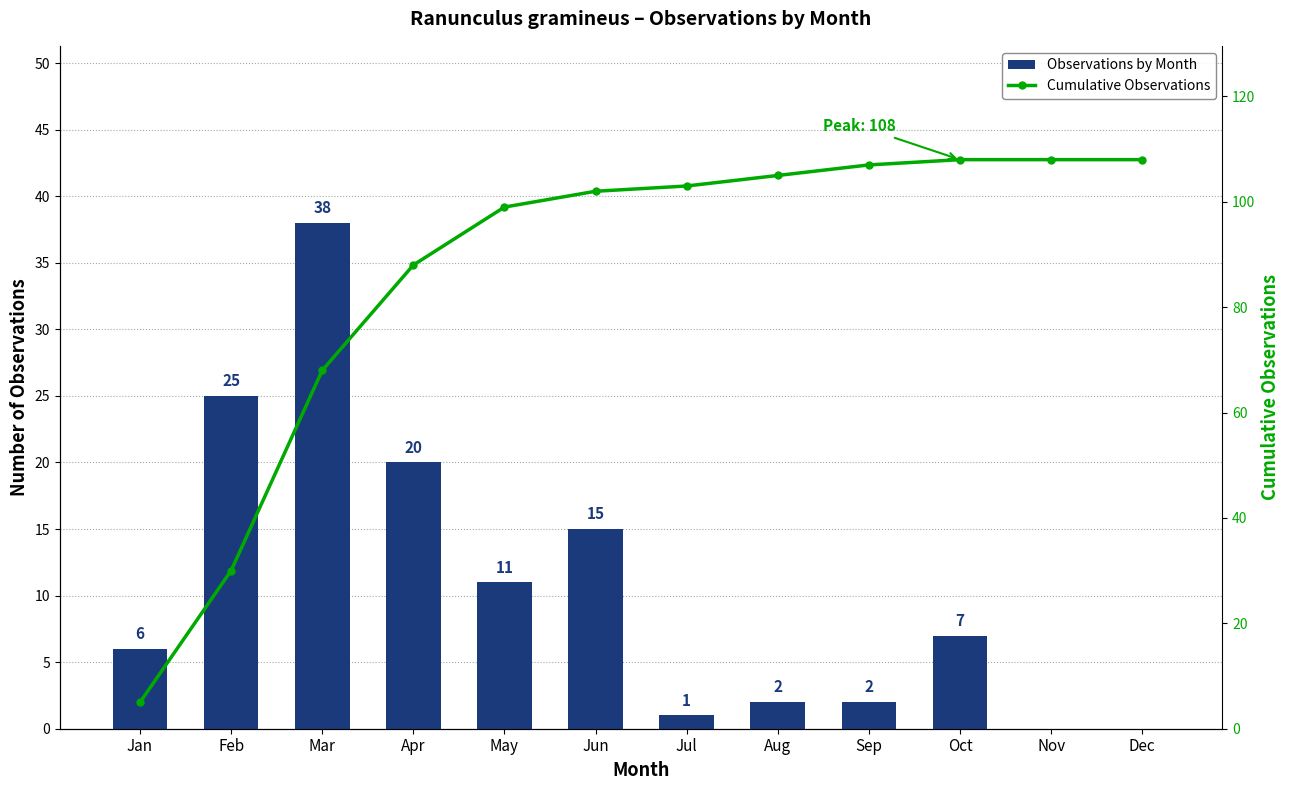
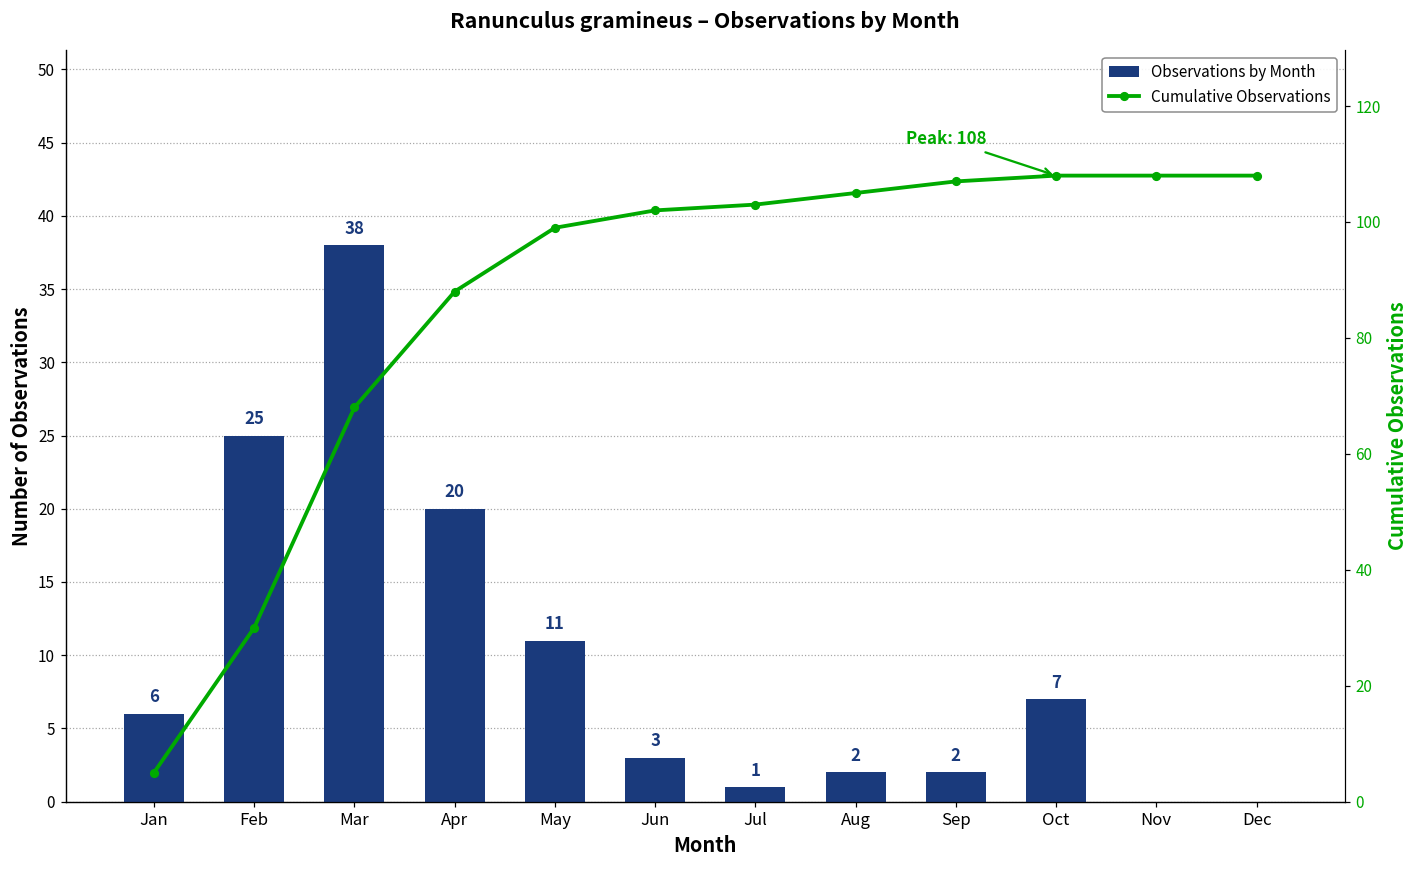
Observations by Month, Jun: 15 -> 3
